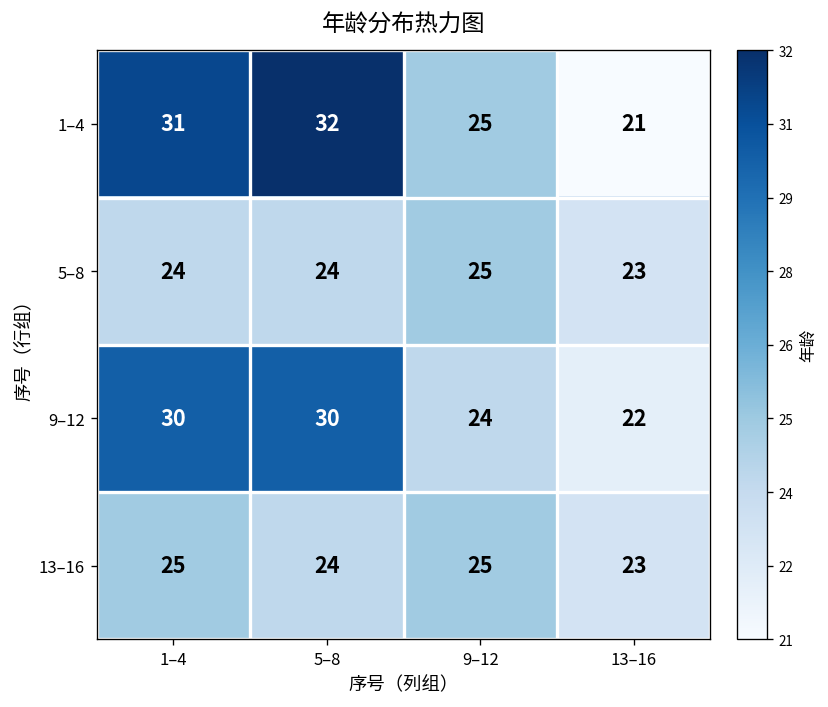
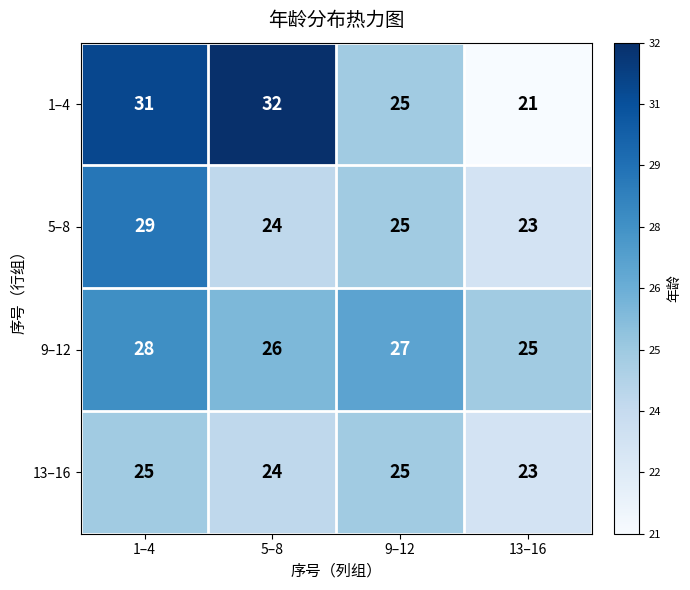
5–8, 1–4: 24 -> 29
9–12, 1–4: 30 -> 28
9–12, 5–8: 30 -> 26
9–12, 9–12: 24 -> 27
9–12, 13–16: 22 -> 25
